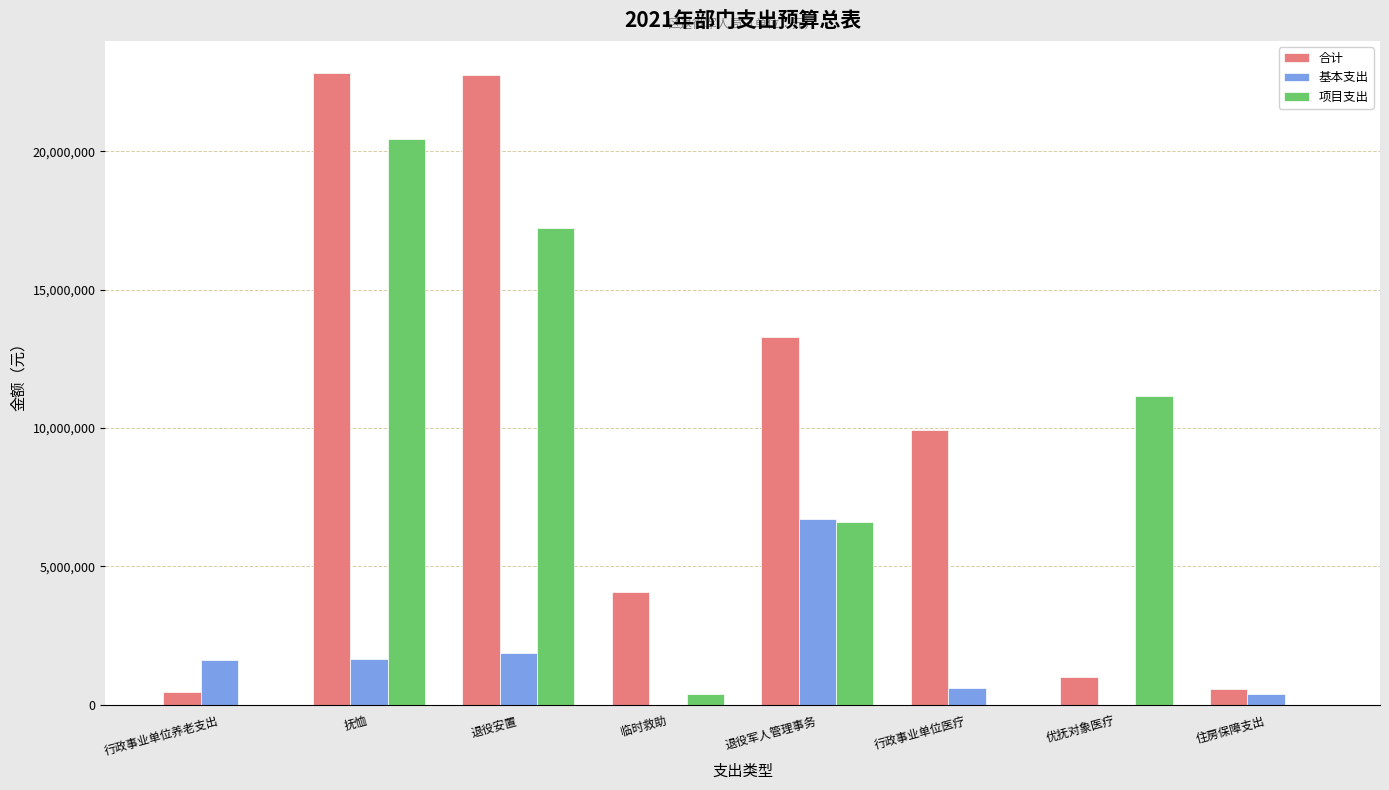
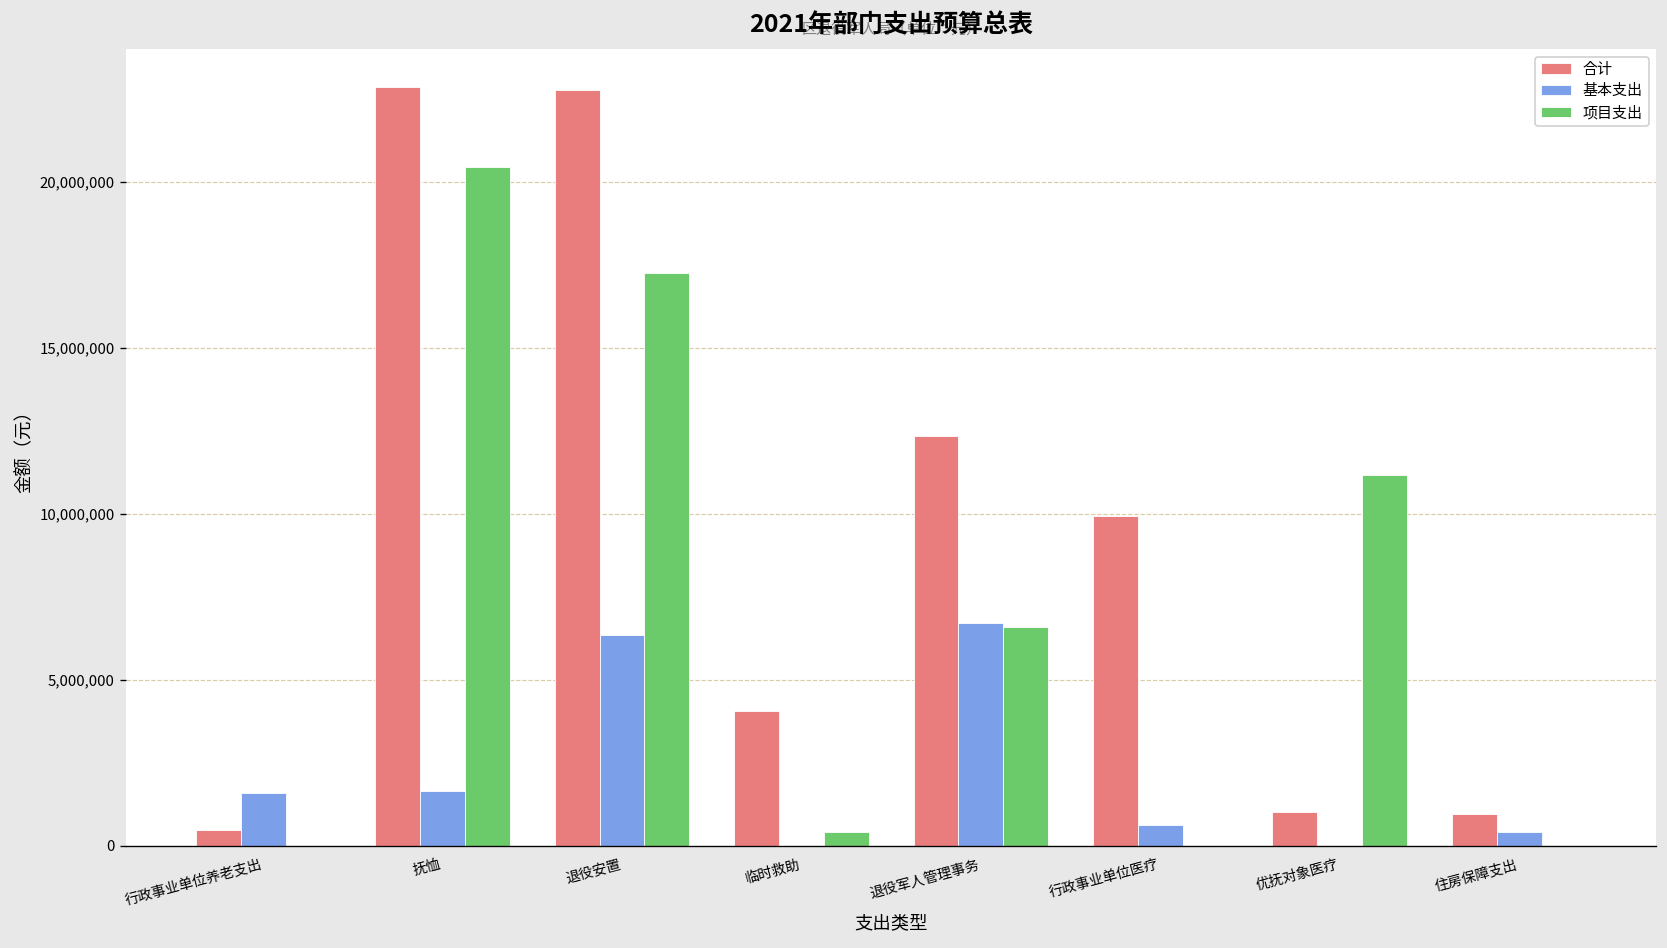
基本支出, 退役安置: 1,900,000 -> 6,300,000
合计, 退役军人管理事务: 13,300,000 -> 12,300,000
合计, 住房保障支出: 600,000 -> 1,000,000
